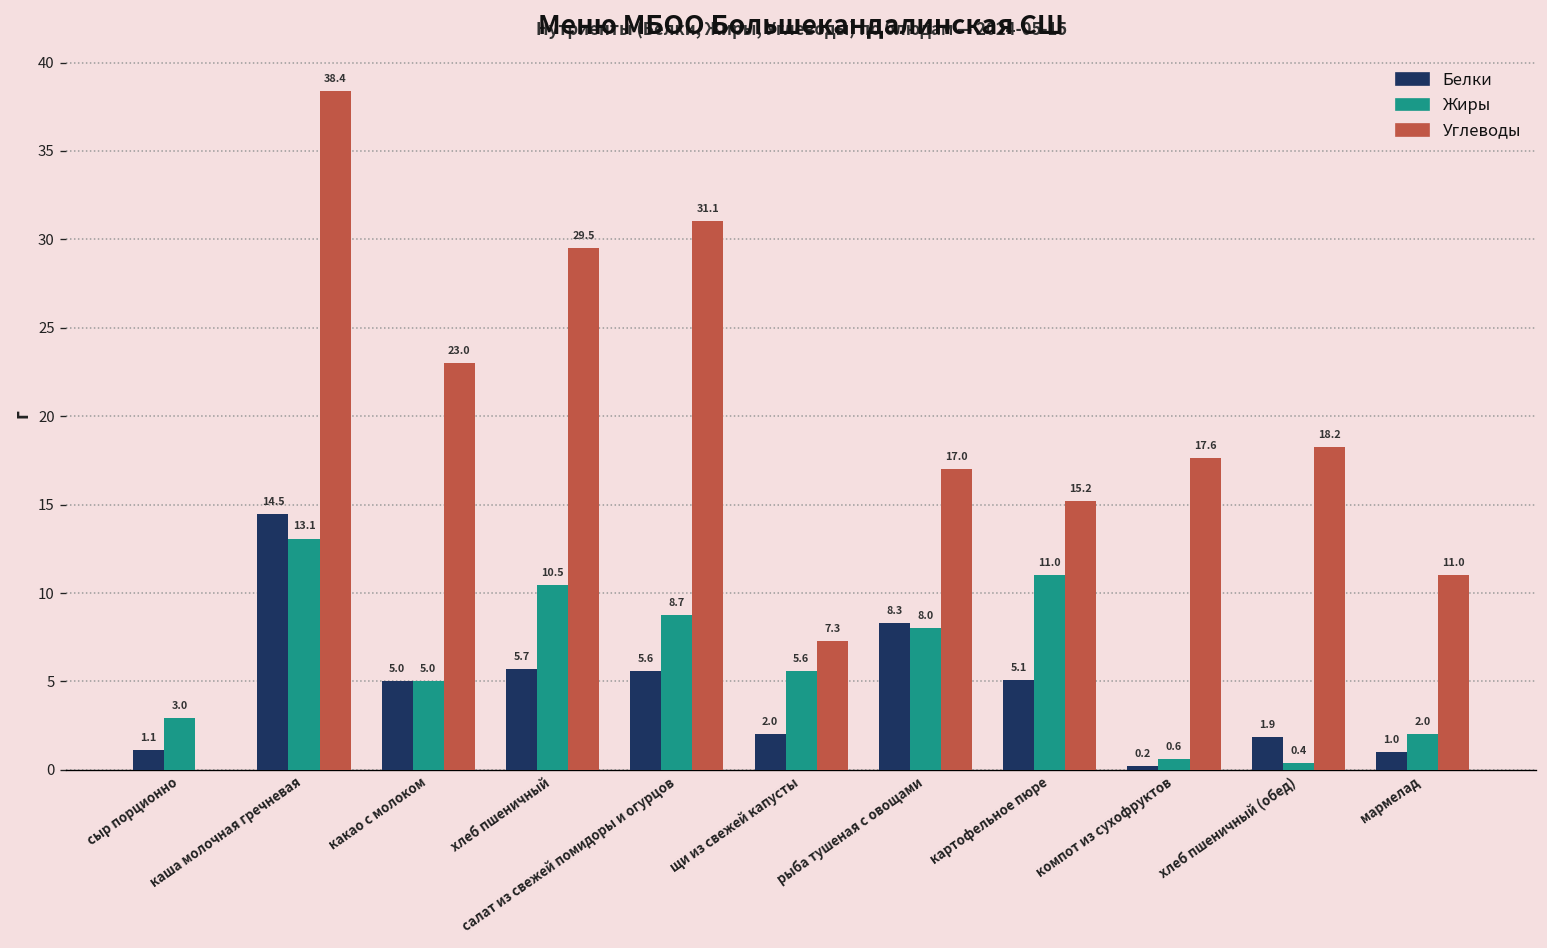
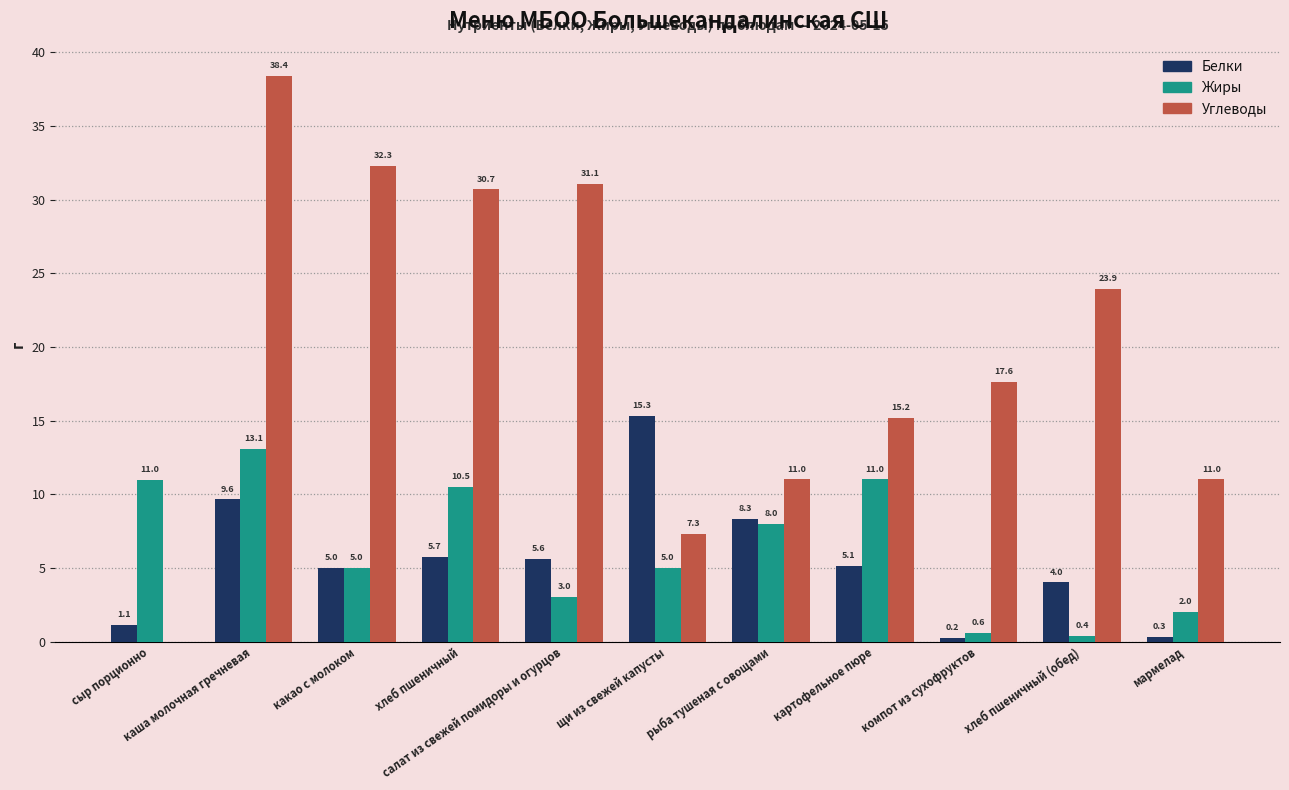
Жиры, сыр порционно: 3.0 -> 11.0
Белки, каша молочная гречневая: 14.5 -> 9.6
Углеводы, какао с молоком: 23.0 -> 32.3
Углеводы, хлеб пшеничный: 29.5 -> 30.7
Жиры, салат из свежей помидоры и огурцов: 8.7 -> 3.0
Белки, щи из свежей капусты: 2.0 -> 15.3
Жиры, щи из свежей капусты: 5.6 -> 5.0
Углеводы, рыба тушеная с овощами: 17.0 -> 11.0
Белки, хлеб пшеничный (обед): 1.9 -> 4.0
Углеводы, хлеб пшеничный (обед): 18.2 -> 23.9
Белки, мармелад: 1.0 -> 0.3
